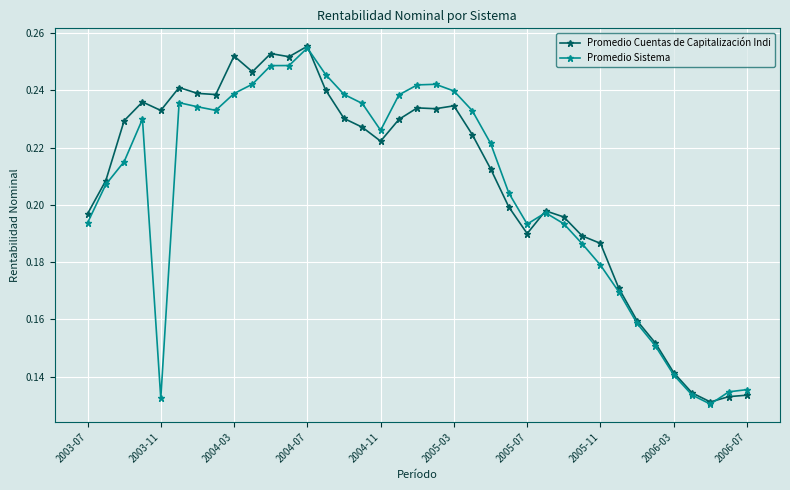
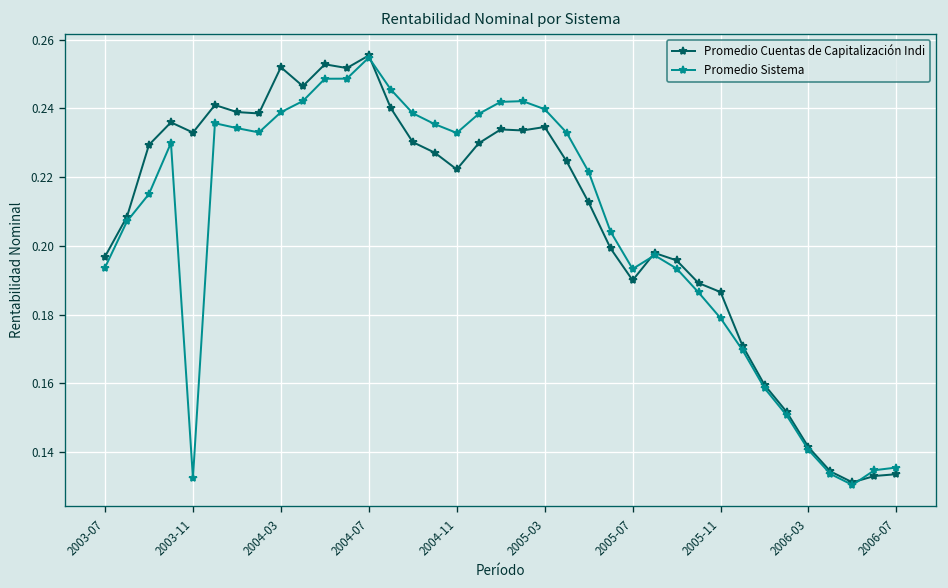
Promedio Sistema, 2004-11: 0.226 -> 0.233
